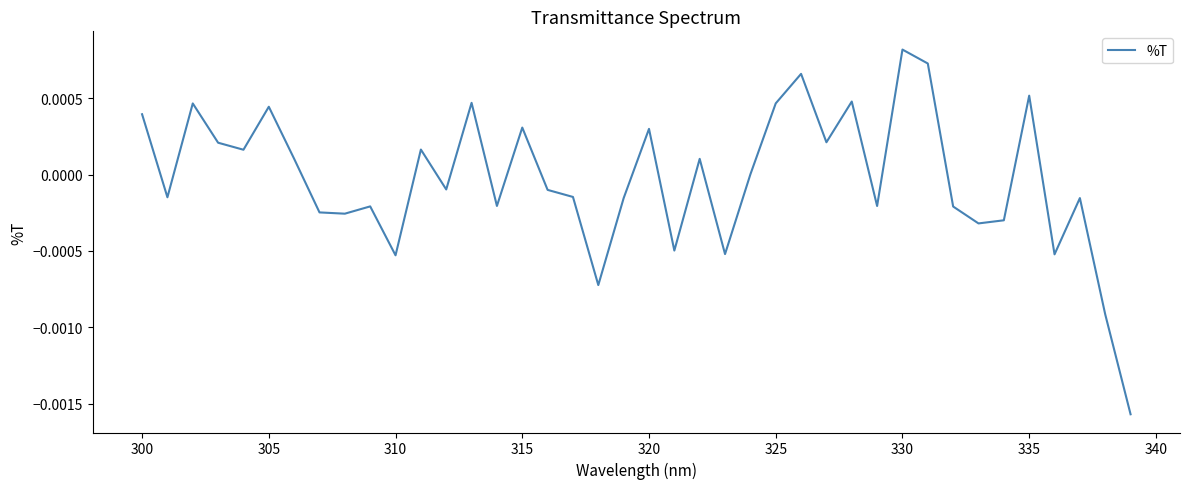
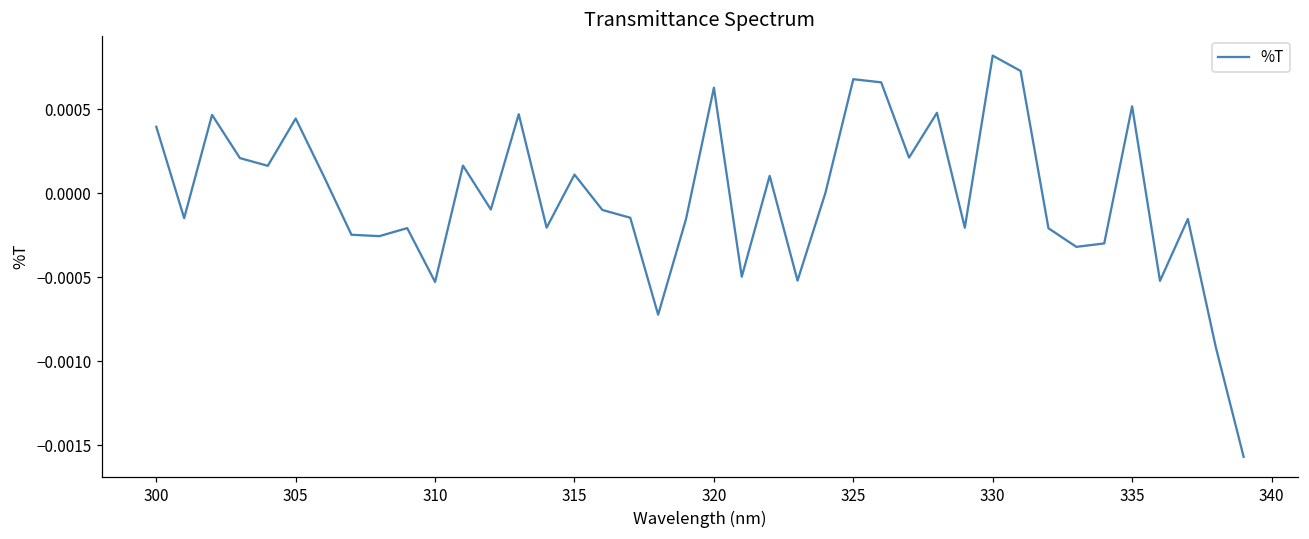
315: 0.00031 -> 0.00011
320: 0.00030 -> 0.00063
325: 0.00047 -> 0.00068
